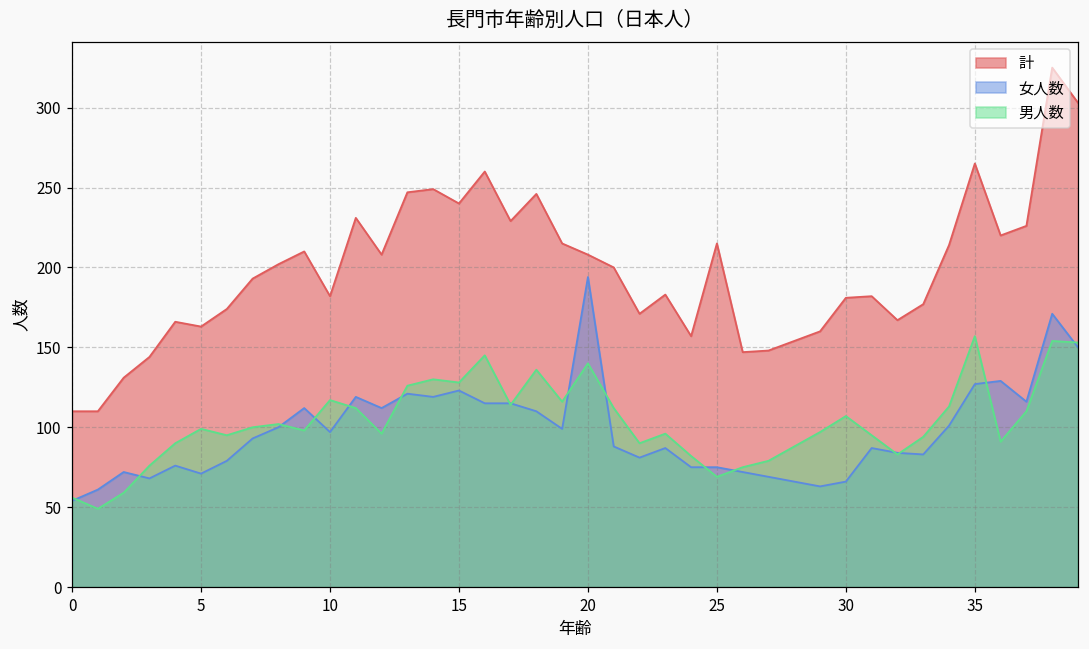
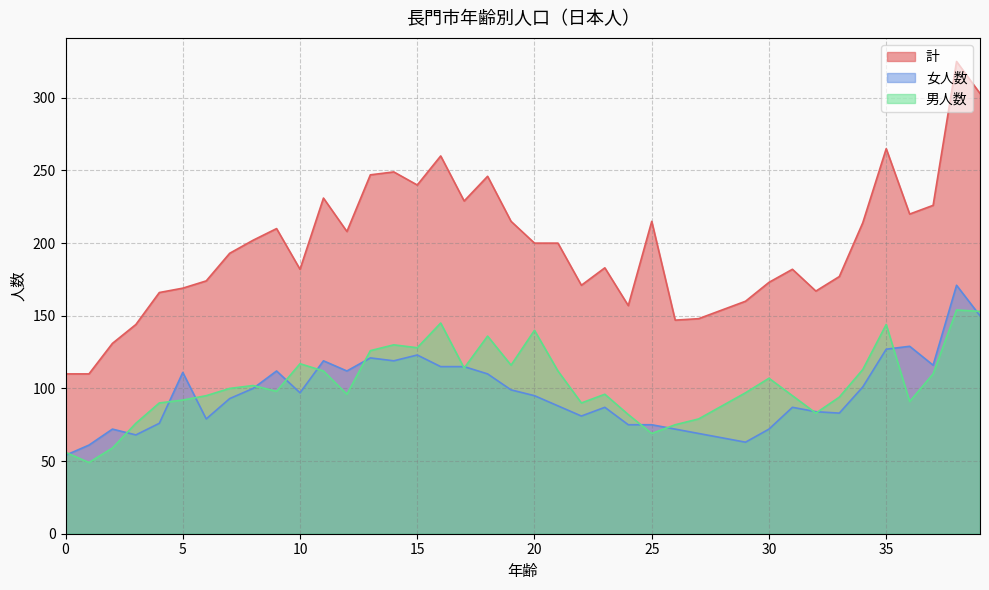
計, 5: 163 -> 169
女人数, 5: 71 -> 111
男人数, 5: 99 -> 92
計, 20: 208 -> 200
女人数, 20: 194 -> 95
計, 30: 181 -> 173
女人数, 30: 66 -> 72
男人数, 35: 157 -> 144
